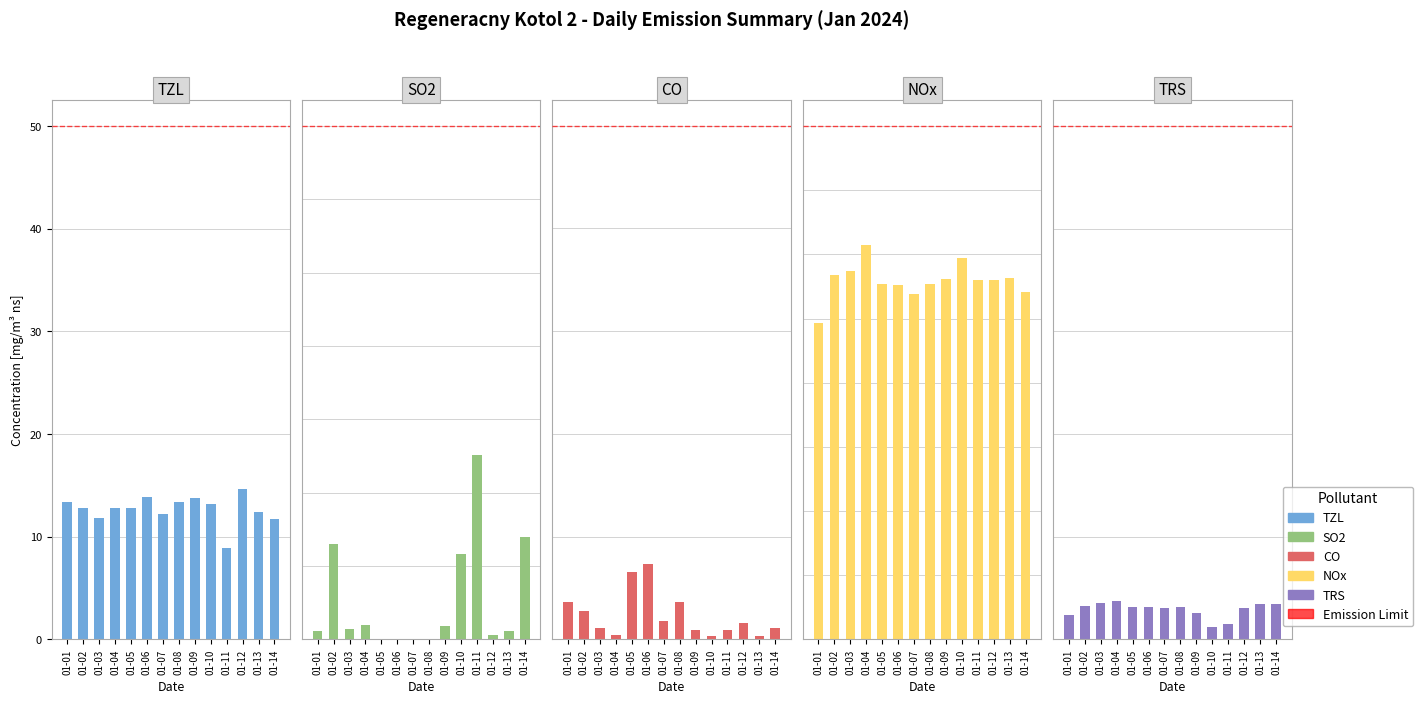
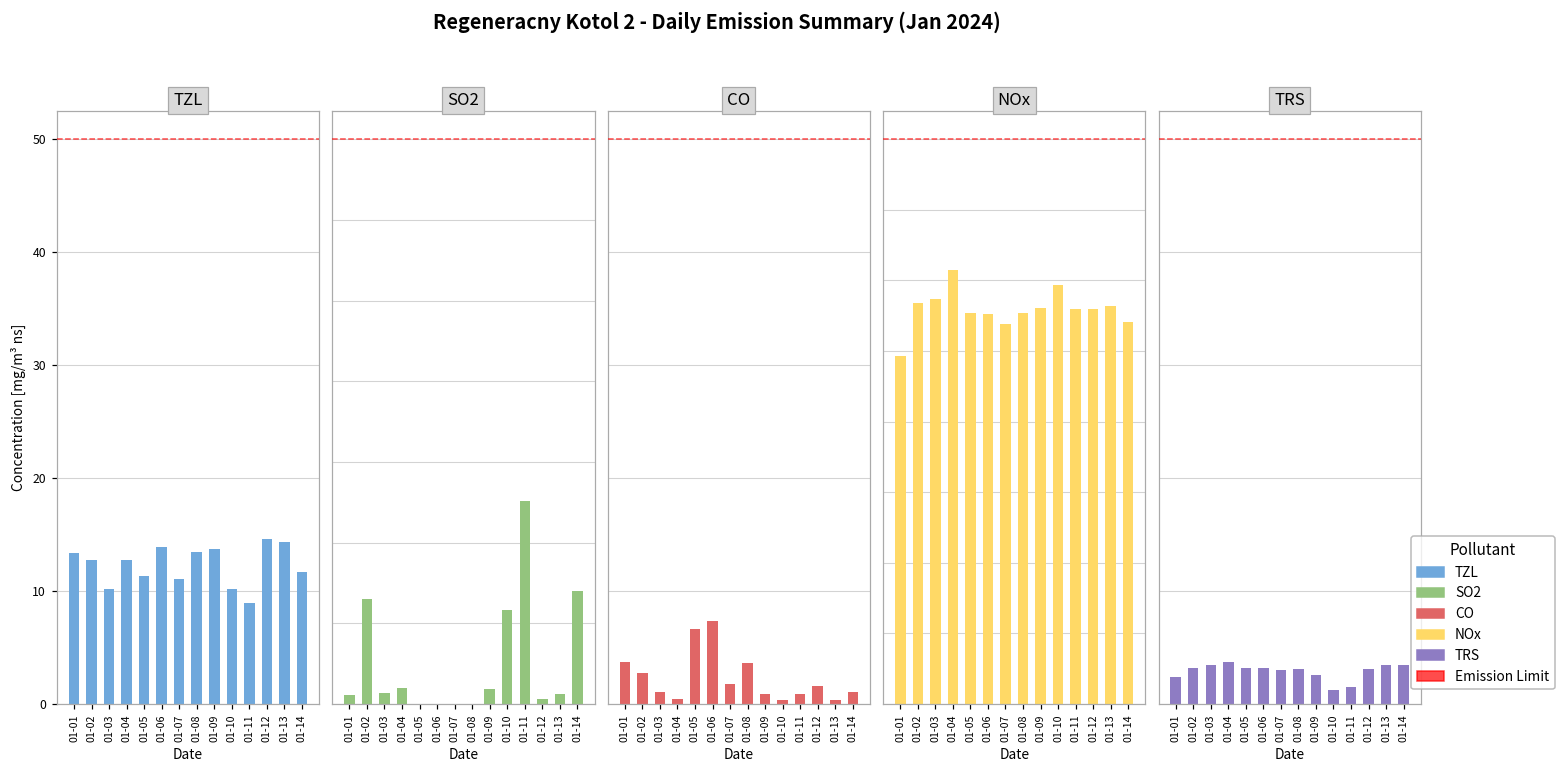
TZL, 01-03: 11.8 -> 10.1
TZL, 01-05: 12.8 -> 11.3
TZL, 01-07: 12.2 -> 11.1
TZL, 01-10: 13.2 -> 10.2
TZL, 01-13: 12.4 -> 14.4
